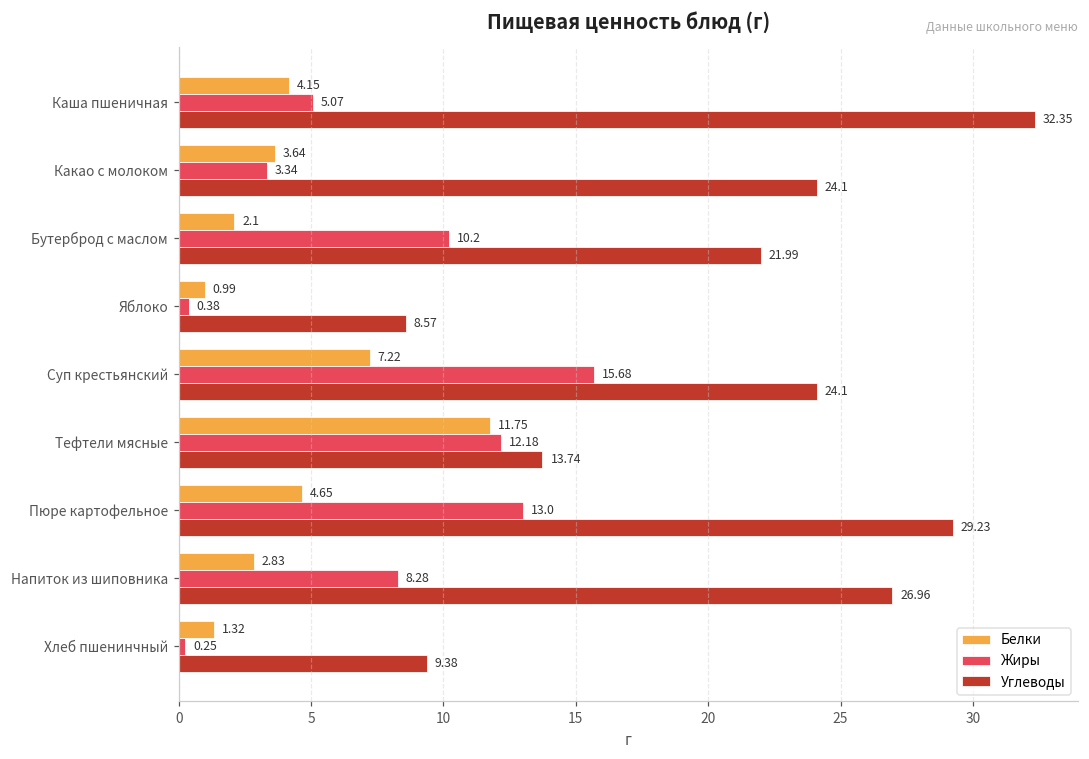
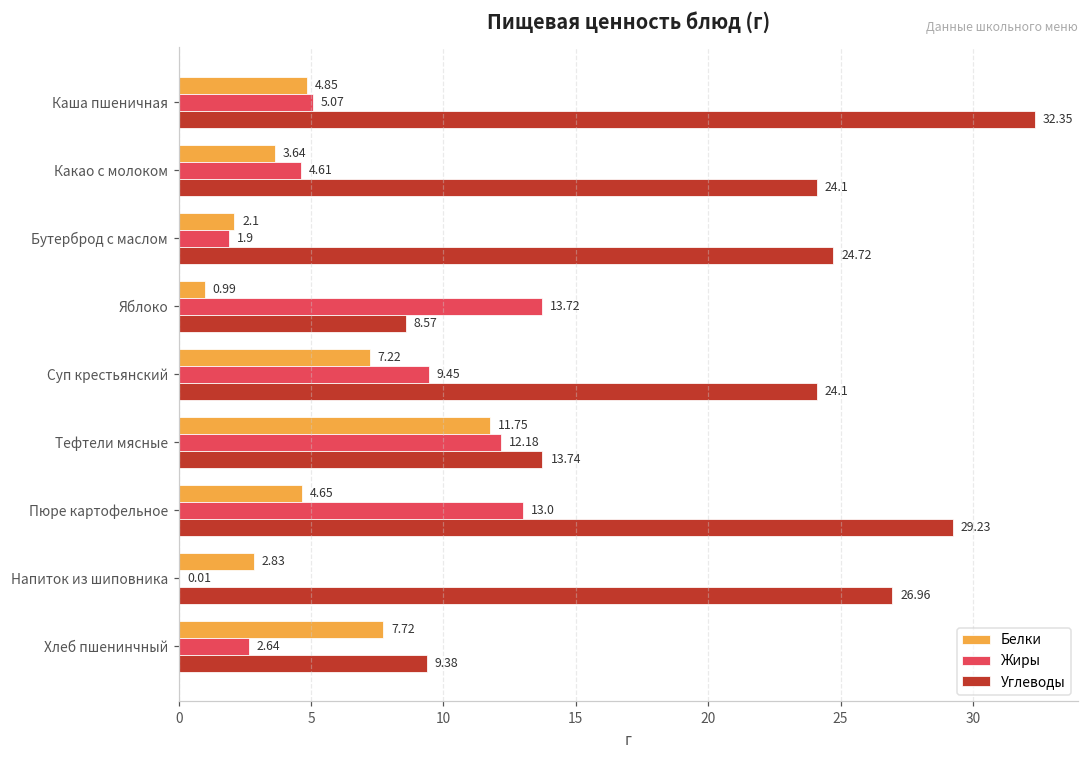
Белки, Каша пшеничная: 4.15 -> 4.85
Жиры, Какао с молоком: 3.34 -> 4.61
Жиры, Бутерброд с маслом: 10.2 -> 1.9
Углеводы, Бутерброд с маслом: 21.99 -> 24.72
Жиры, Яблоко: 0.38 -> 13.72
Жиры, Суп крестьянский: 15.68 -> 9.45
Жиры, Напиток из шиповника: 8.28 -> 0.01
Белки, Хлеб пшенинчный: 1.32 -> 7.72
Жиры, Хлеб пшенинчный: 0.25 -> 2.64
